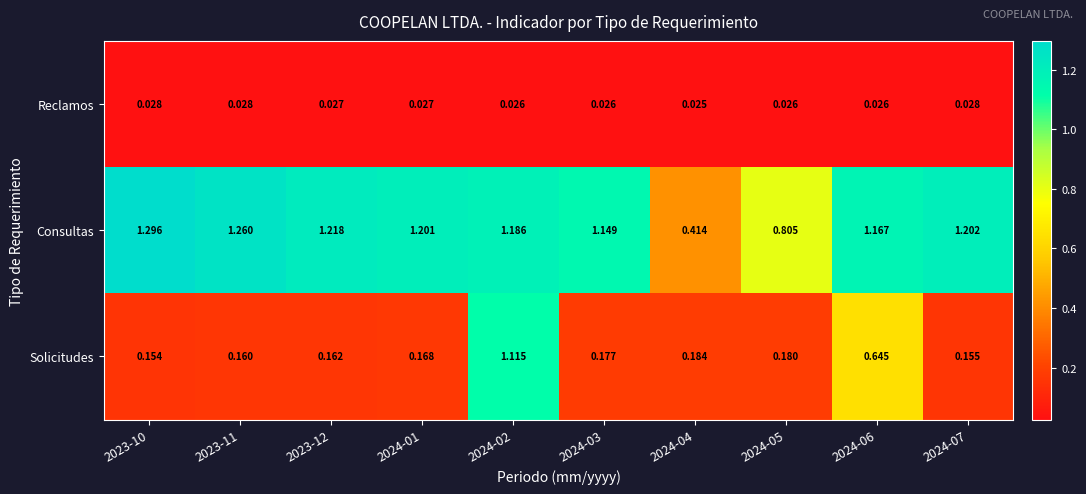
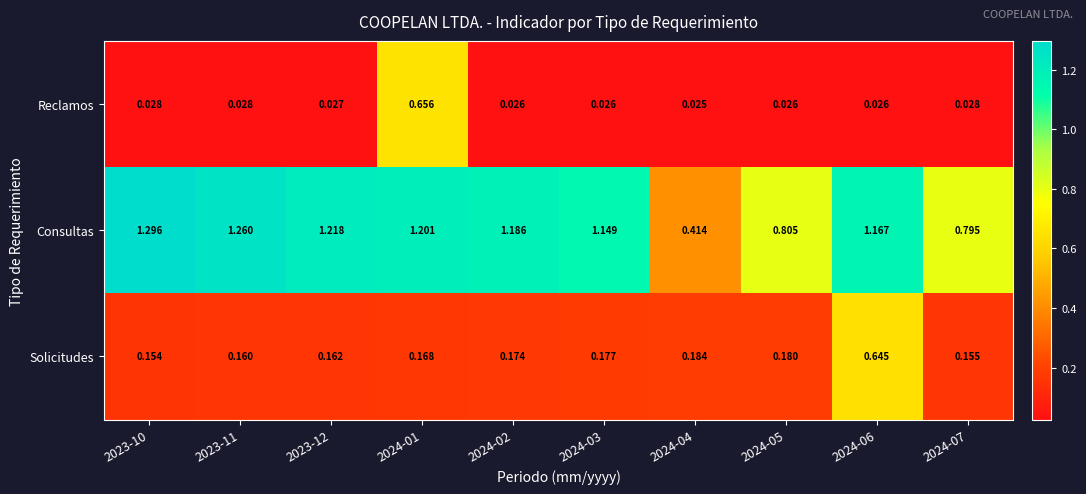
Reclamos, 2024-01: 0.027 -> 0.656
Consultas, 2024-07: 1.202 -> 0.795
Solicitudes, 2024-02: 1.115 -> 0.174
